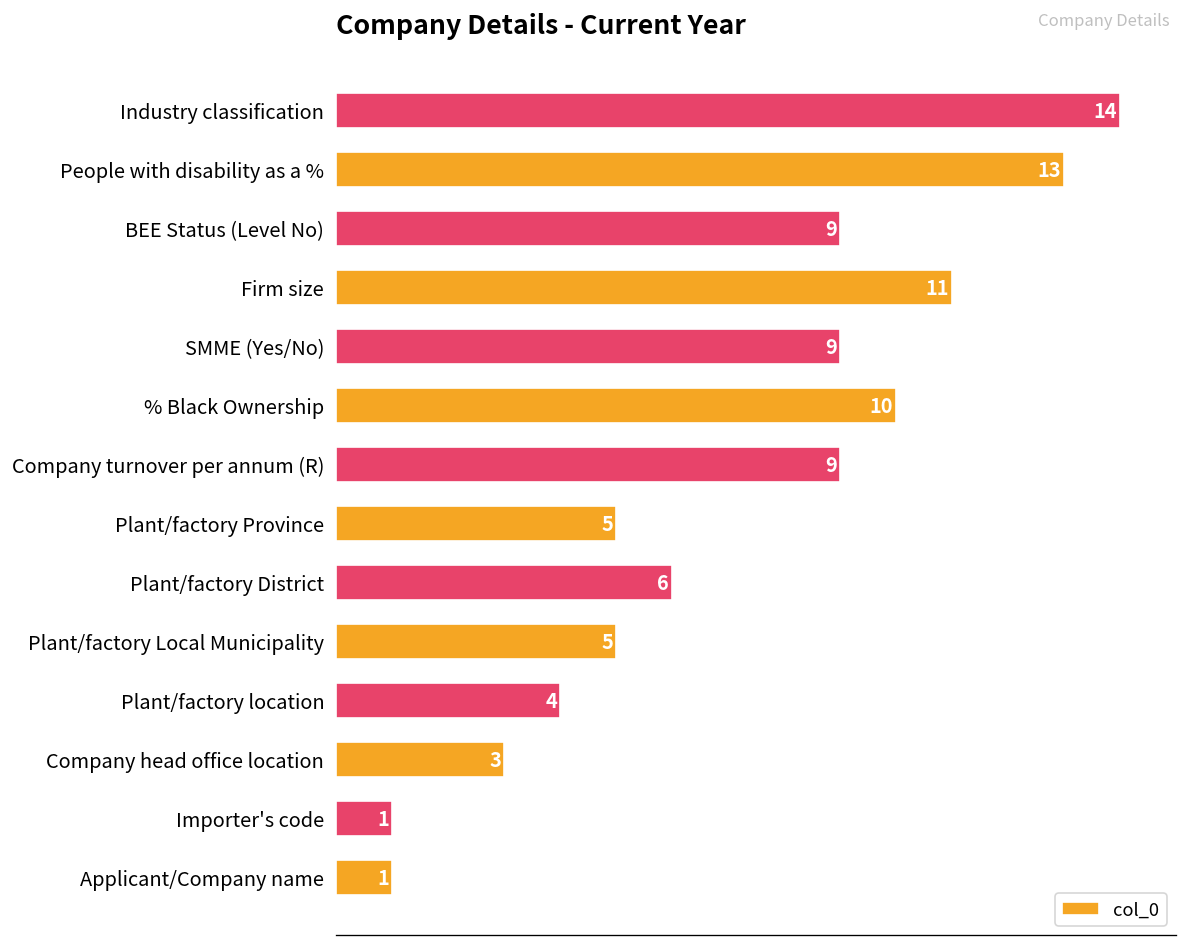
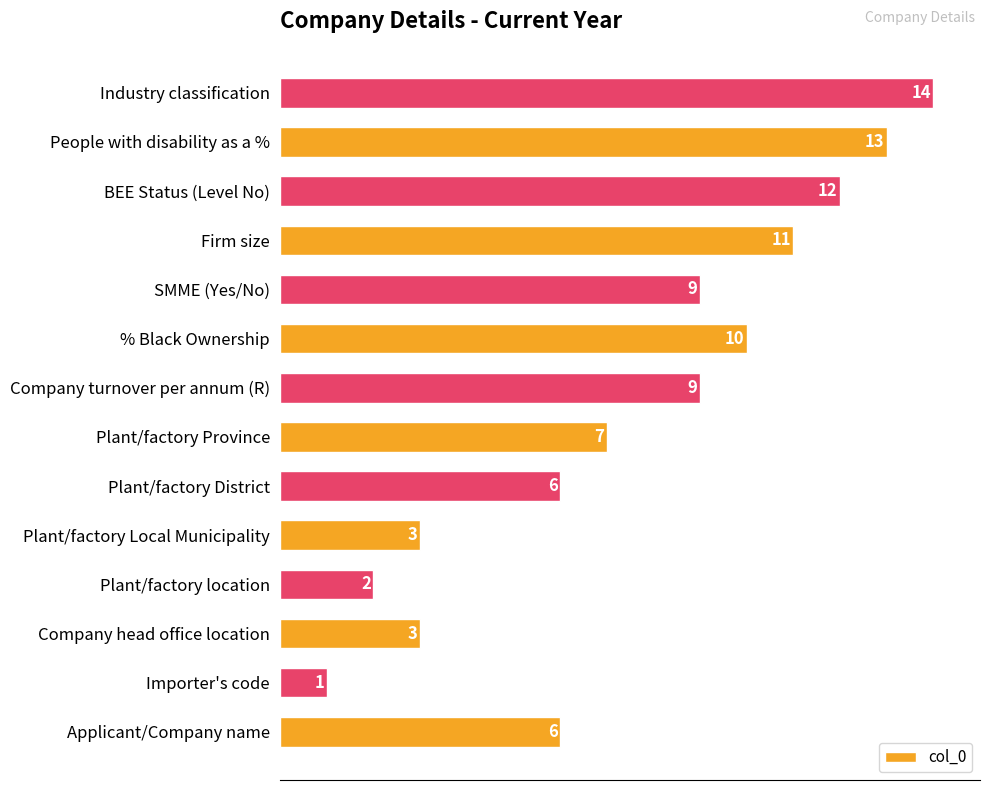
BEE Status (Level No): 9 -> 12
Plant/factory Province: 5 -> 7
Plant/factory Local Municipality: 5 -> 3
Plant/factory location: 4 -> 2
Applicant/Company name: 1 -> 6
